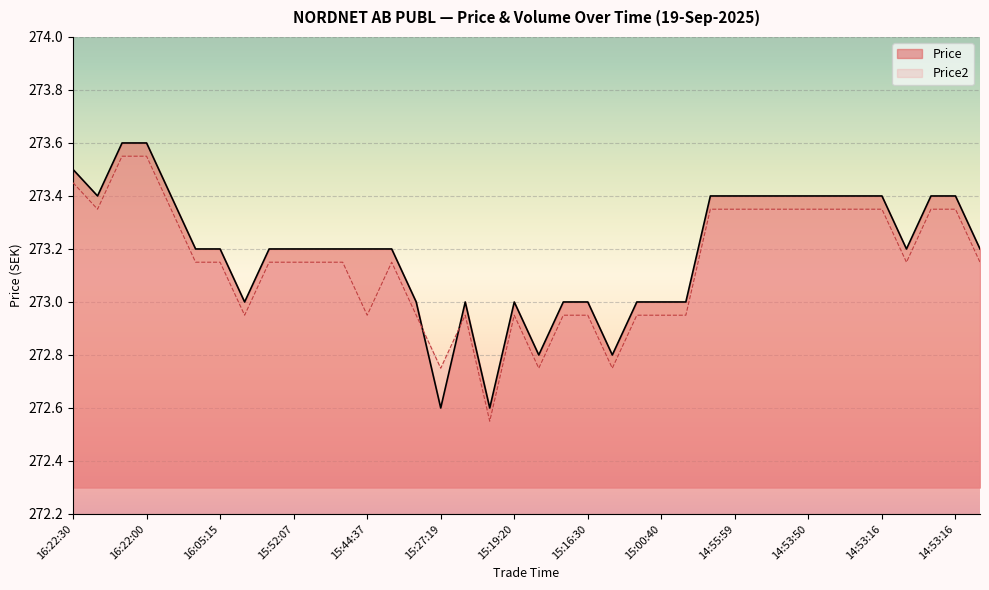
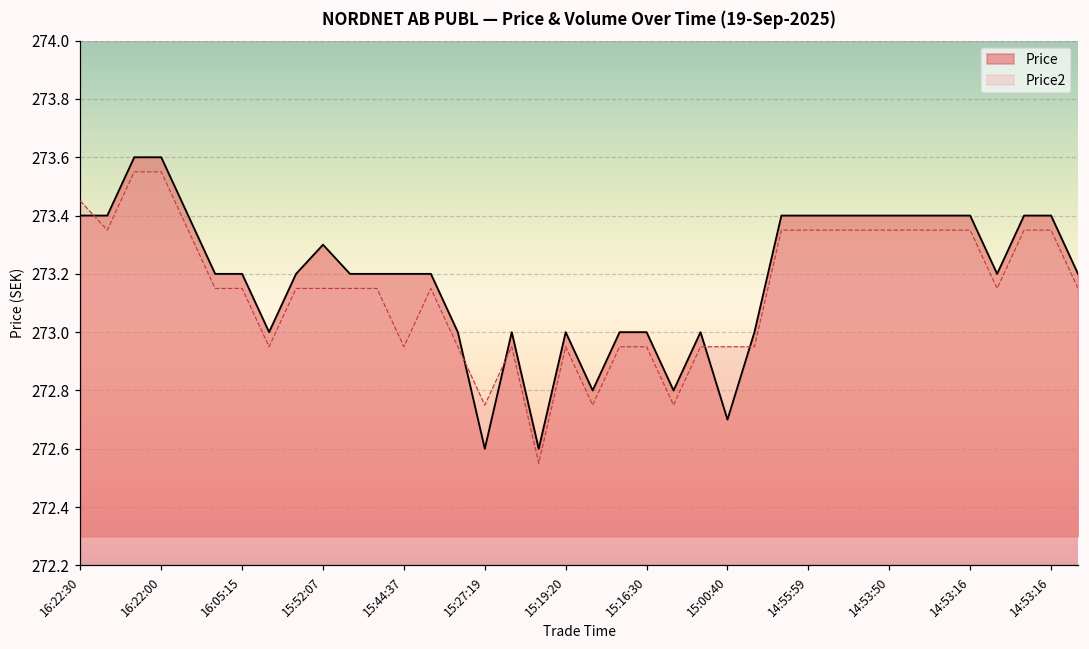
Price, 16:22:30: 273.5 -> 273.4
Price, 15:52:07: 273.2 -> 273.3
Price, 15:00:40: 273.0 -> 272.7
